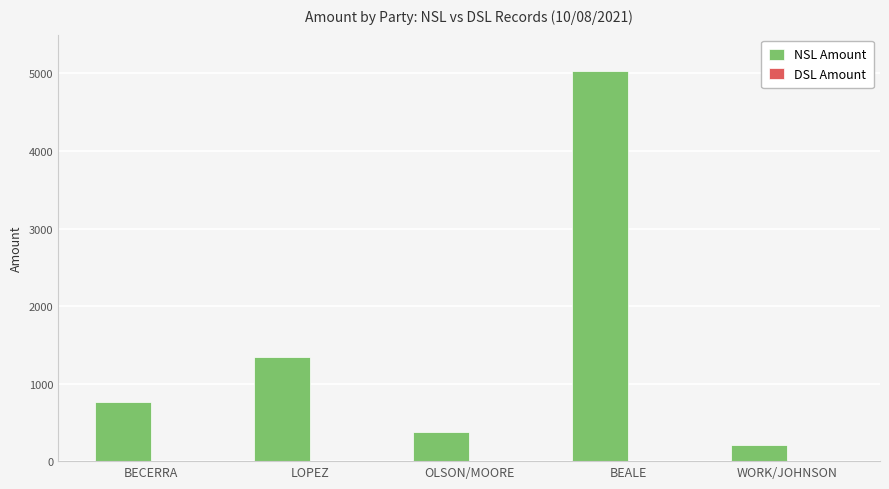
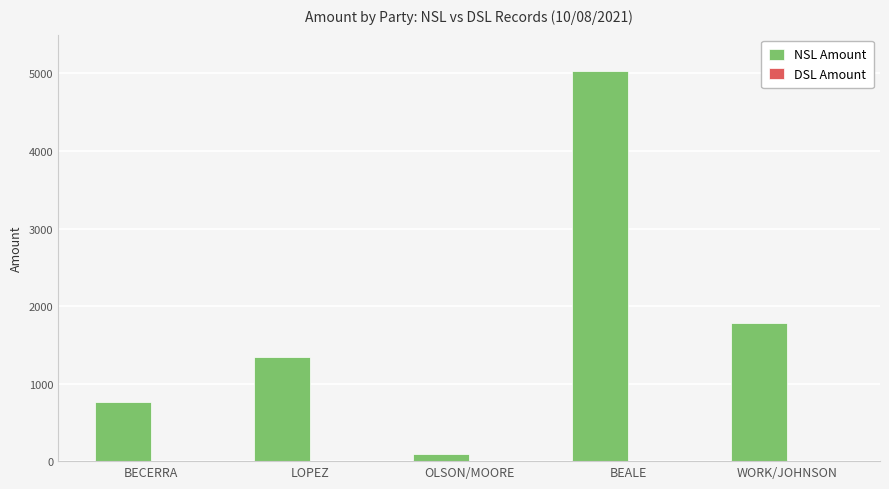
NSL Amount, OLSON/MOORE: 400 -> 100
NSL Amount, WORK/JOHNSON: 200 -> 1800
